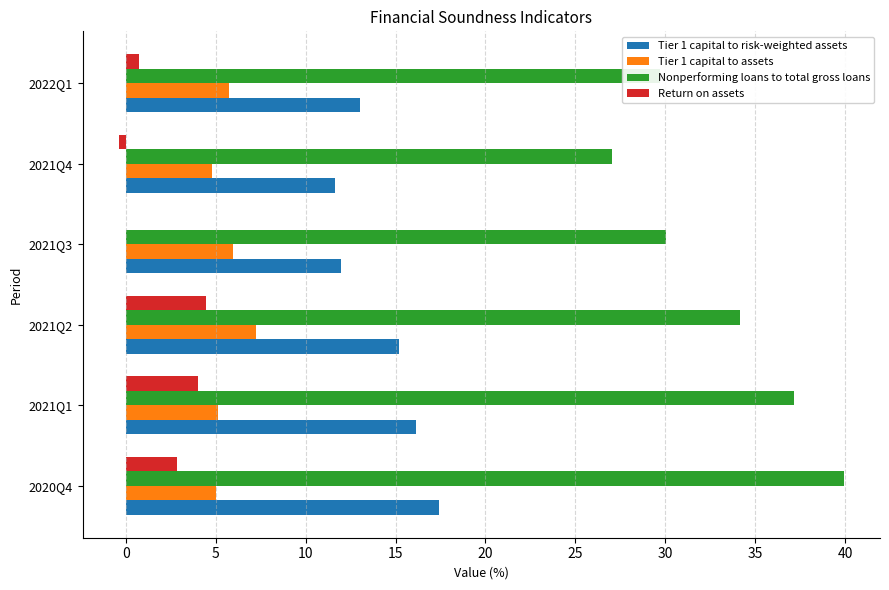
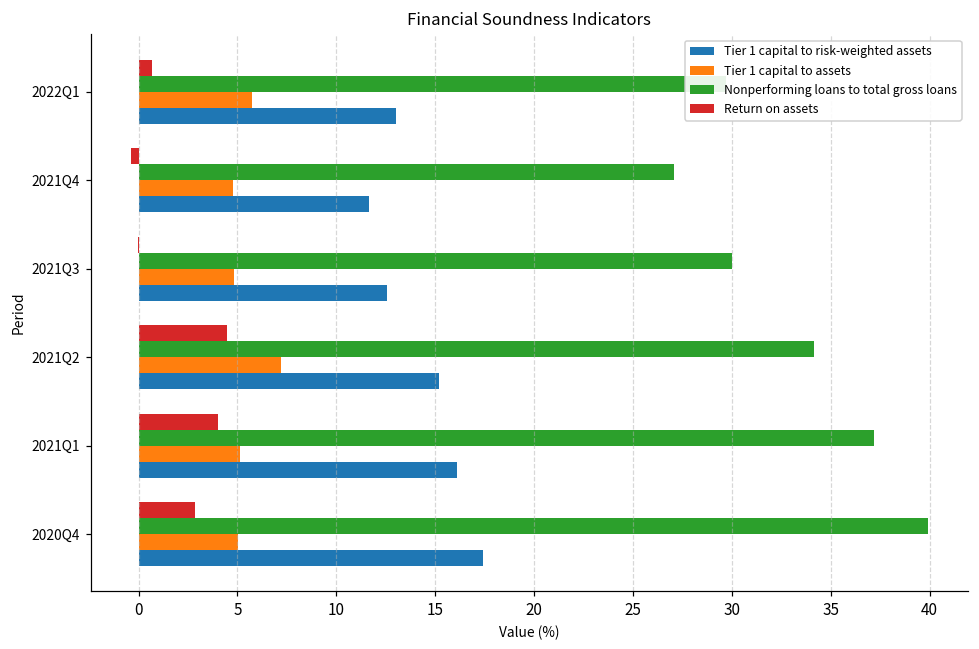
Tier 1 capital to assets, 2021Q3: 6.0 -> 4.8
Tier 1 capital to risk-weighted assets, 2021Q3: 12.0 -> 12.6
